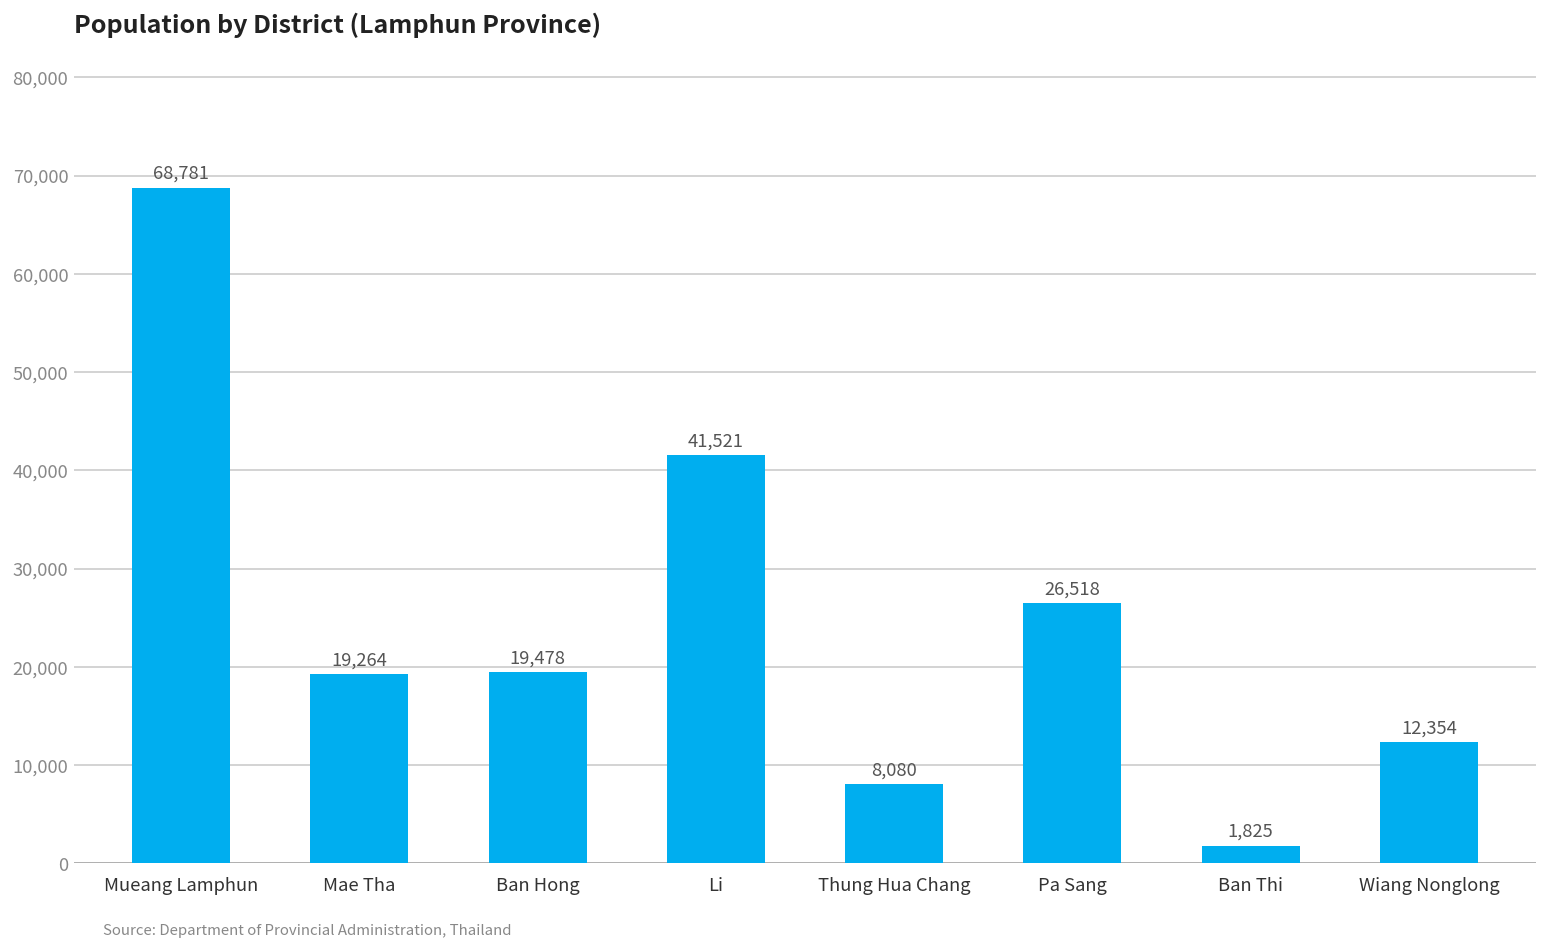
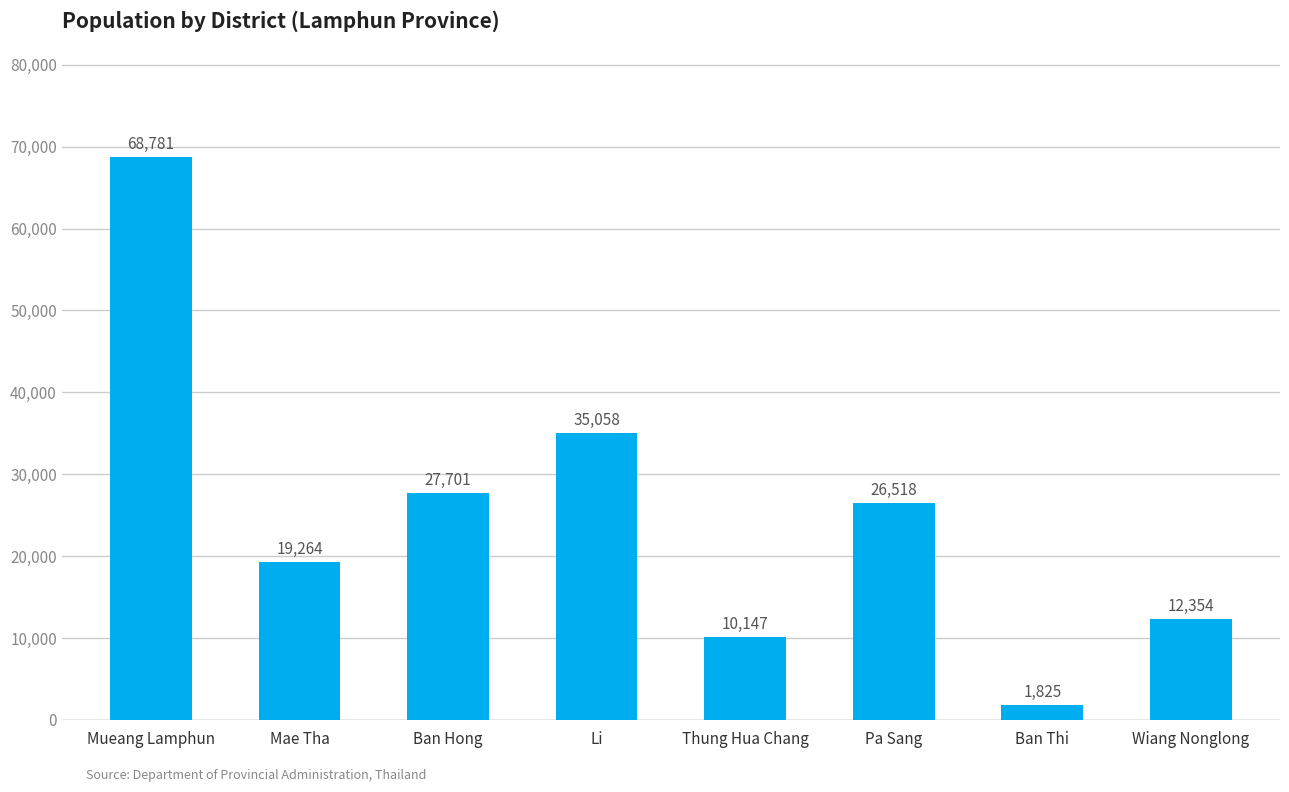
Ban Hong: 19,478 -> 27,701
Li: 41,521 -> 35,058
Thung Hua Chang: 8,080 -> 10,147
